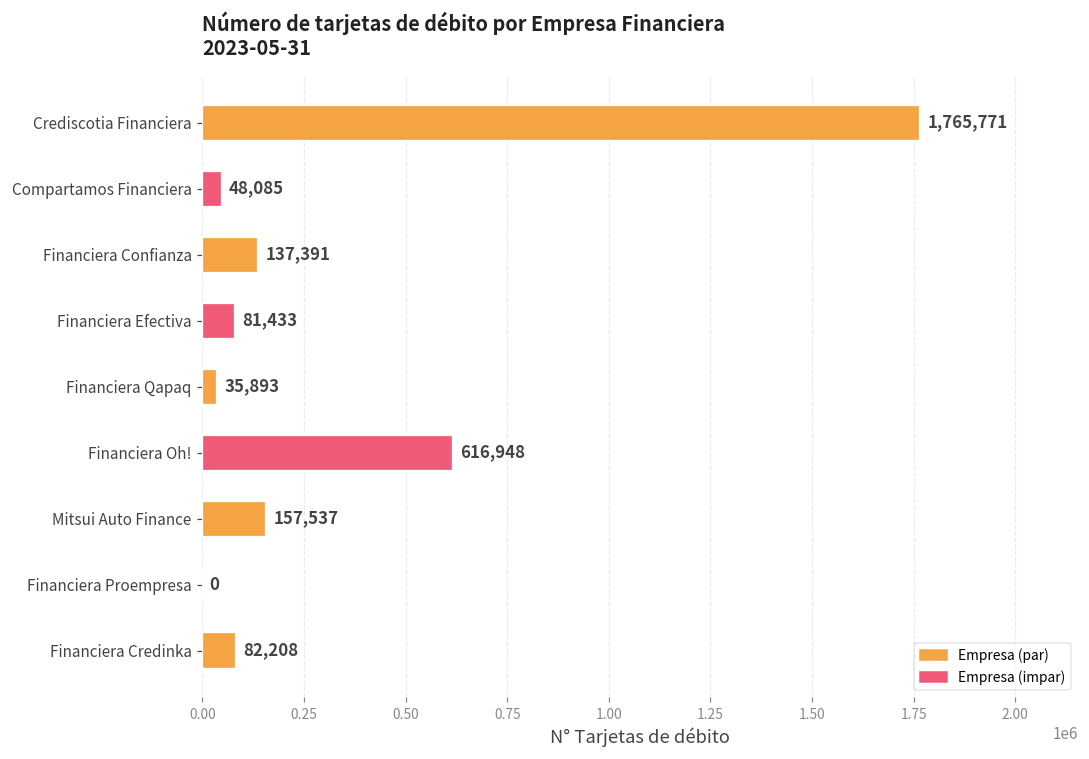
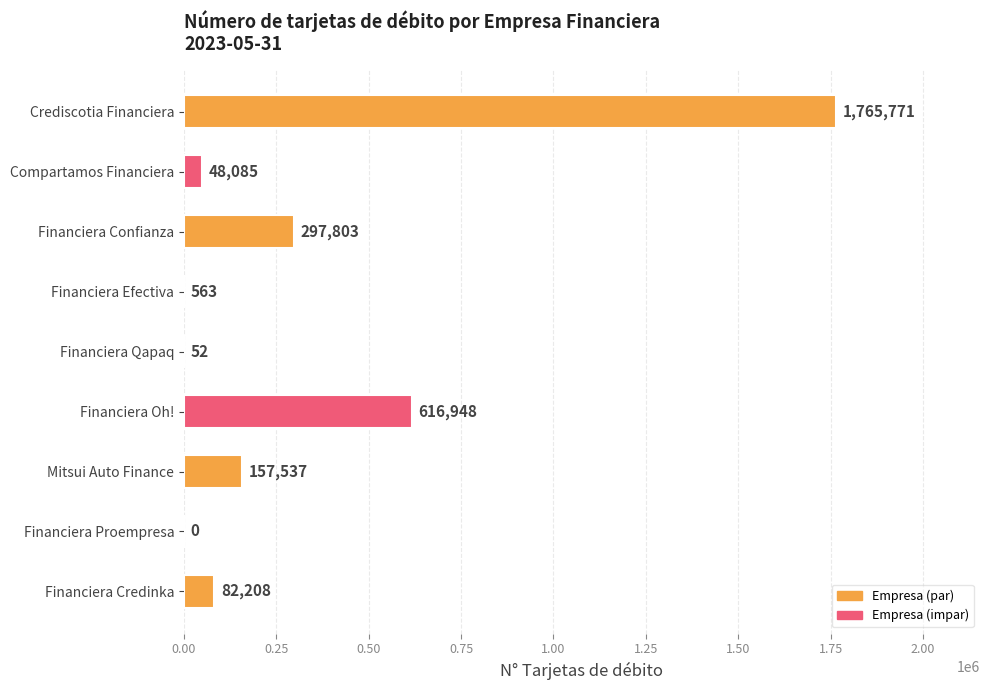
Financiera Confianza: 137,391 -> 297,803
Financiera Efectiva: 81,433 -> 563
Financiera Qapaq: 35,893 -> 52
